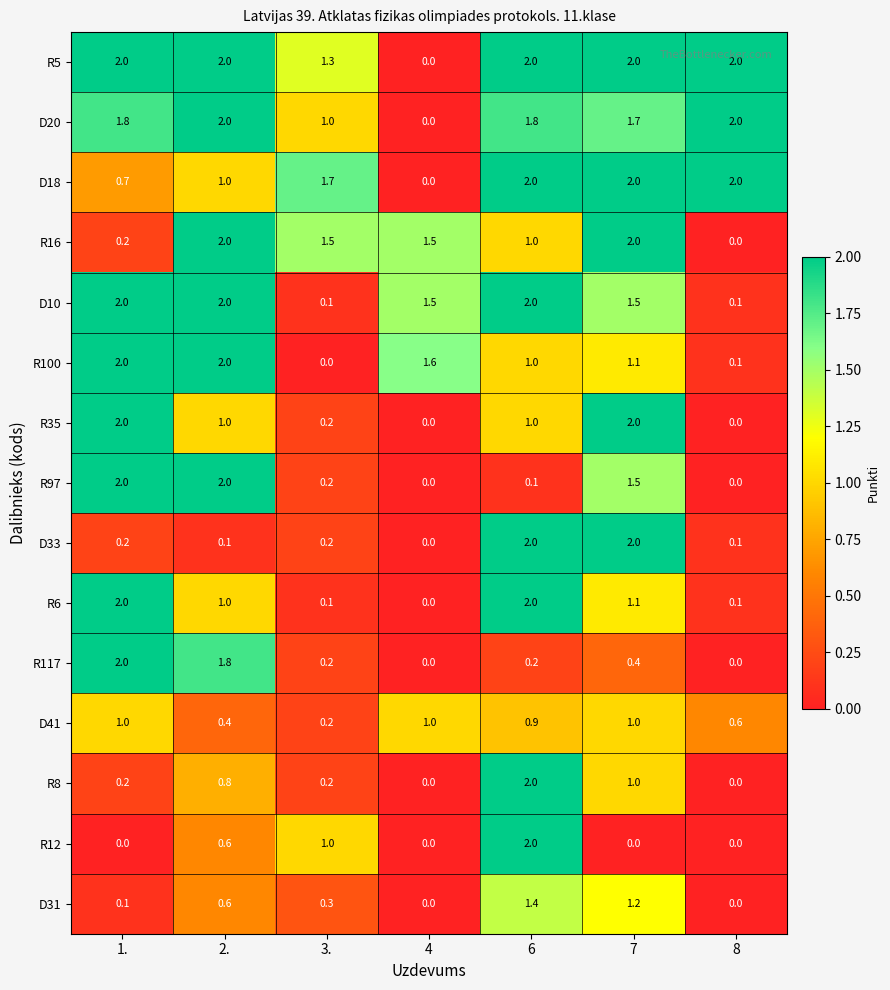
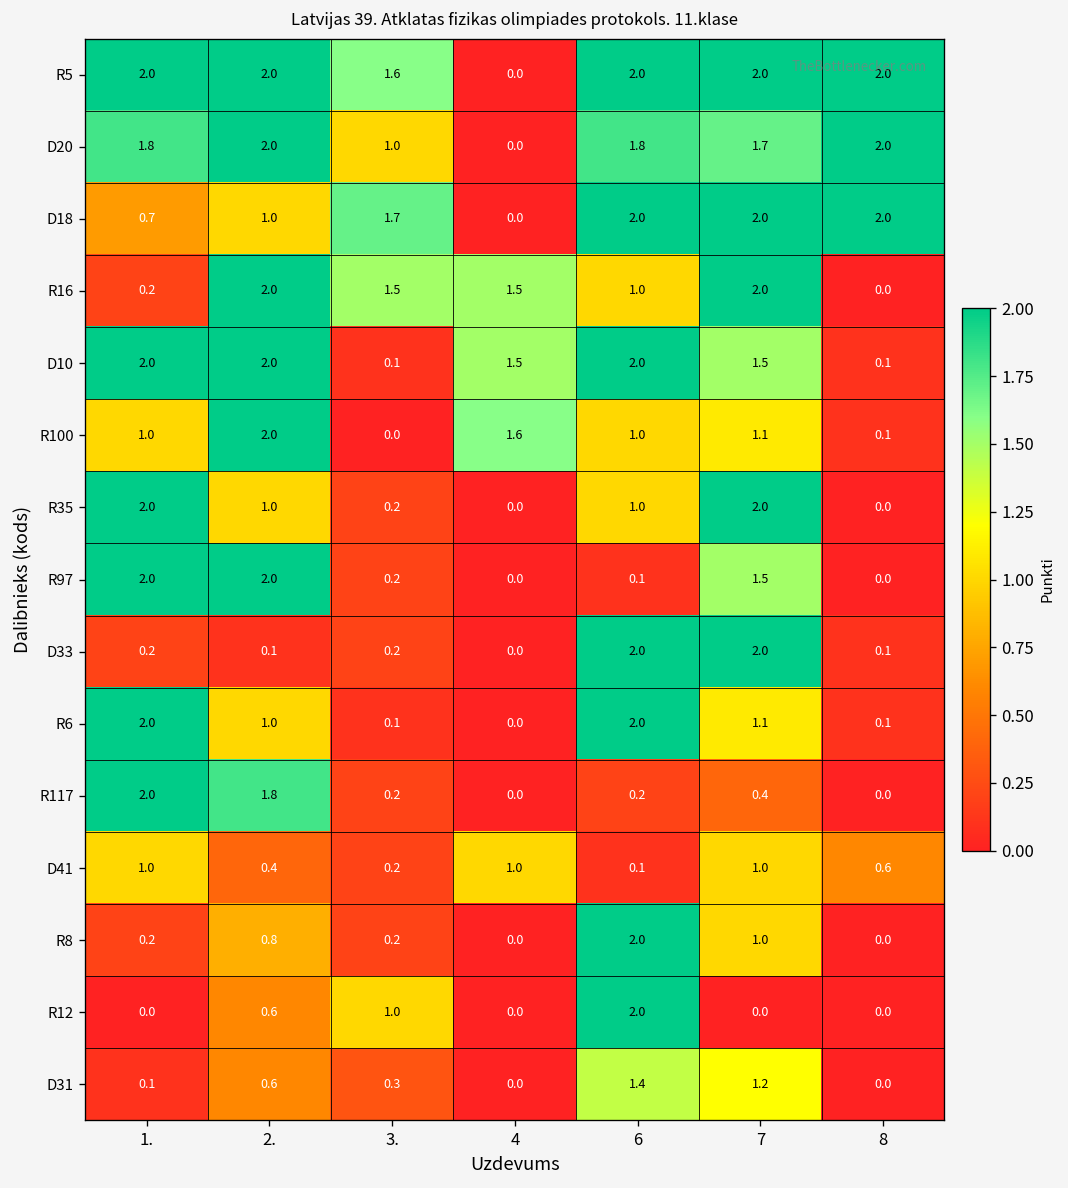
R5, 3.: 1.3 -> 1.6
R100, 1.: 2.0 -> 1.0
D41, 6: 0.9 -> 0.1
